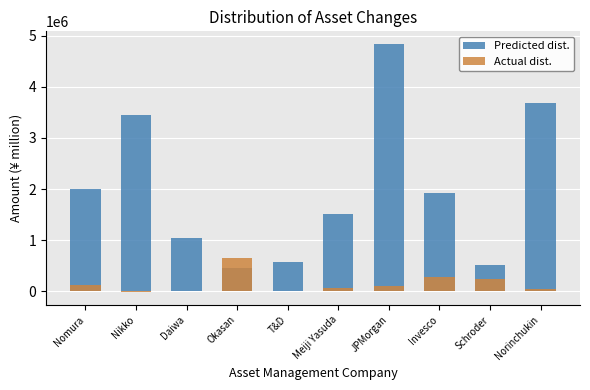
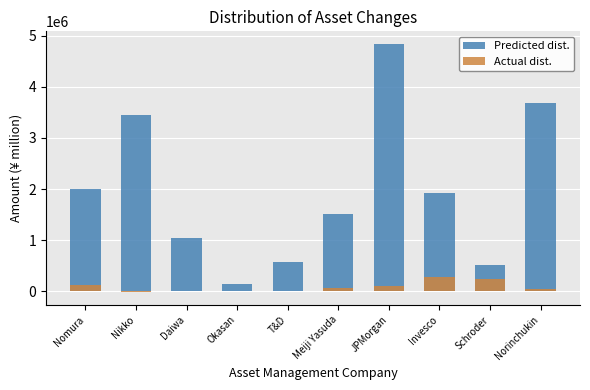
Predicted dist., Okasan: 500000 -> 100000
Actual dist., Okasan: 700000 -> 0
